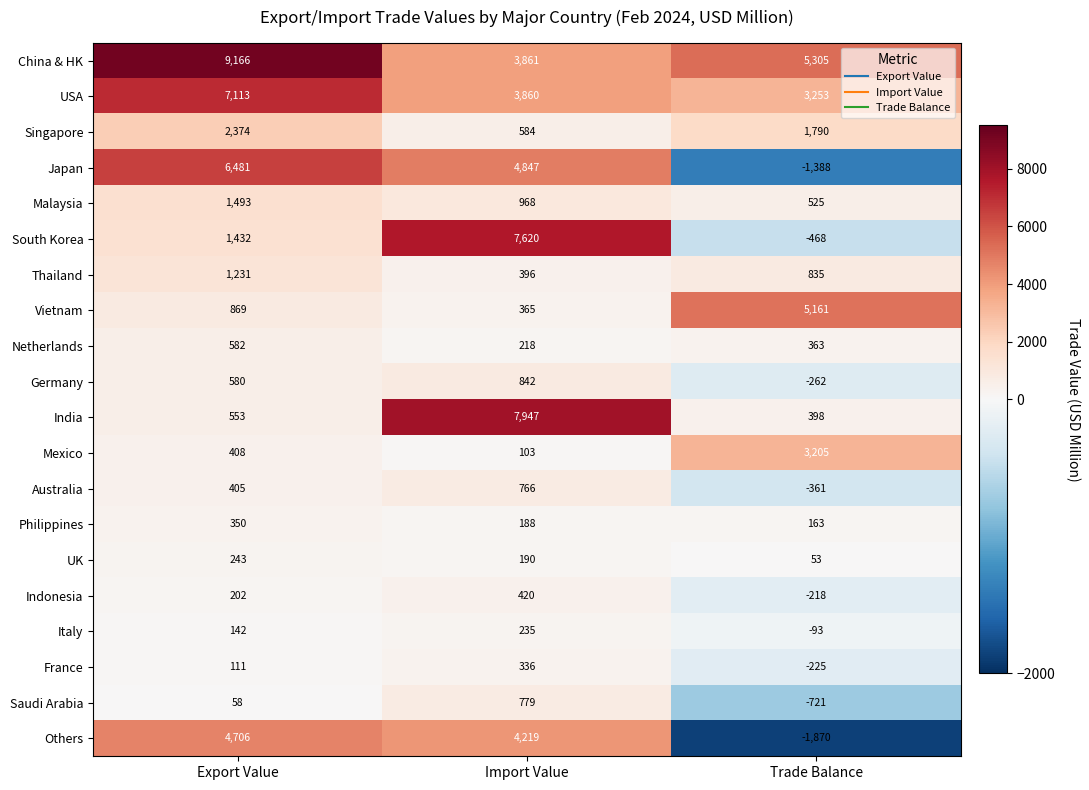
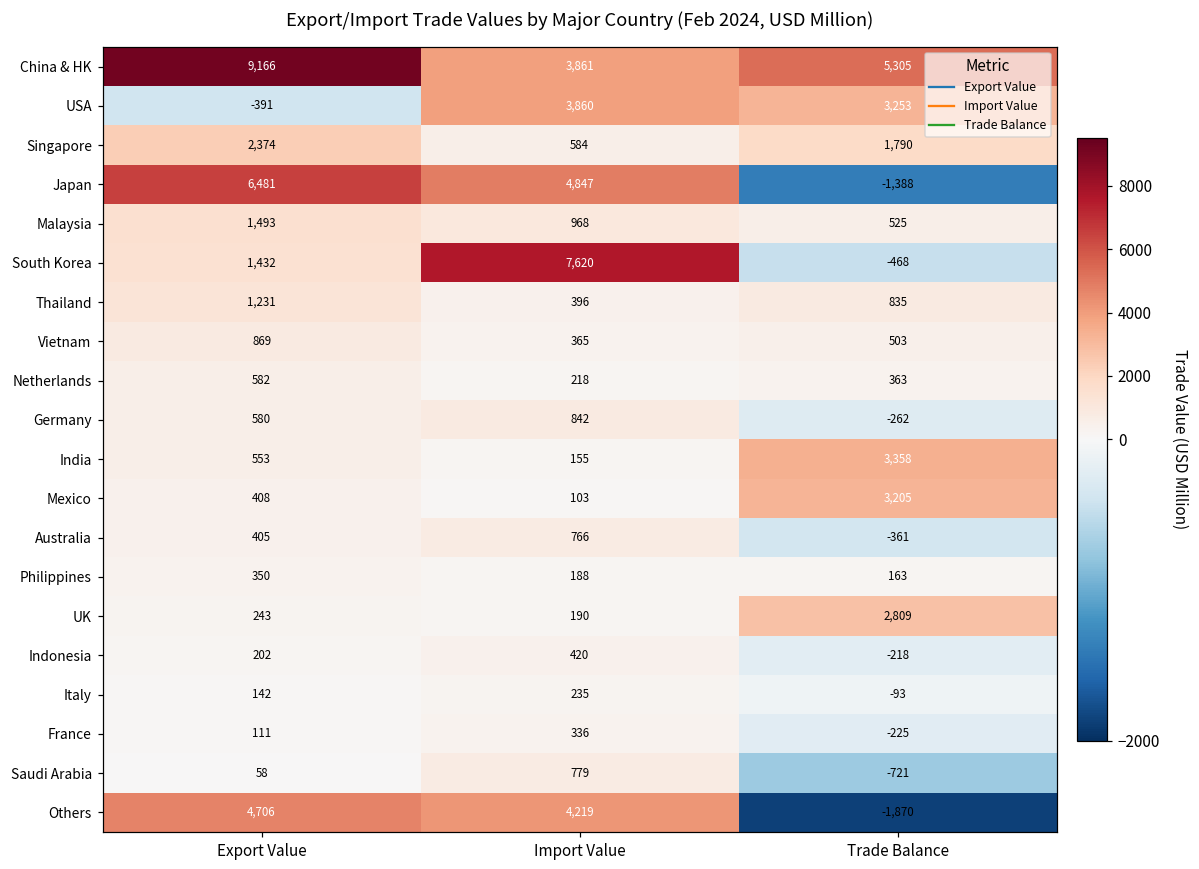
USA, Export Value: 7,113 -> -391
Vietnam, Trade Balance: 5,161 -> 503
India, Import Value: 7,947 -> 155
India, Trade Balance: 398 -> 3,358
UK, Trade Balance: 53 -> 2,809
